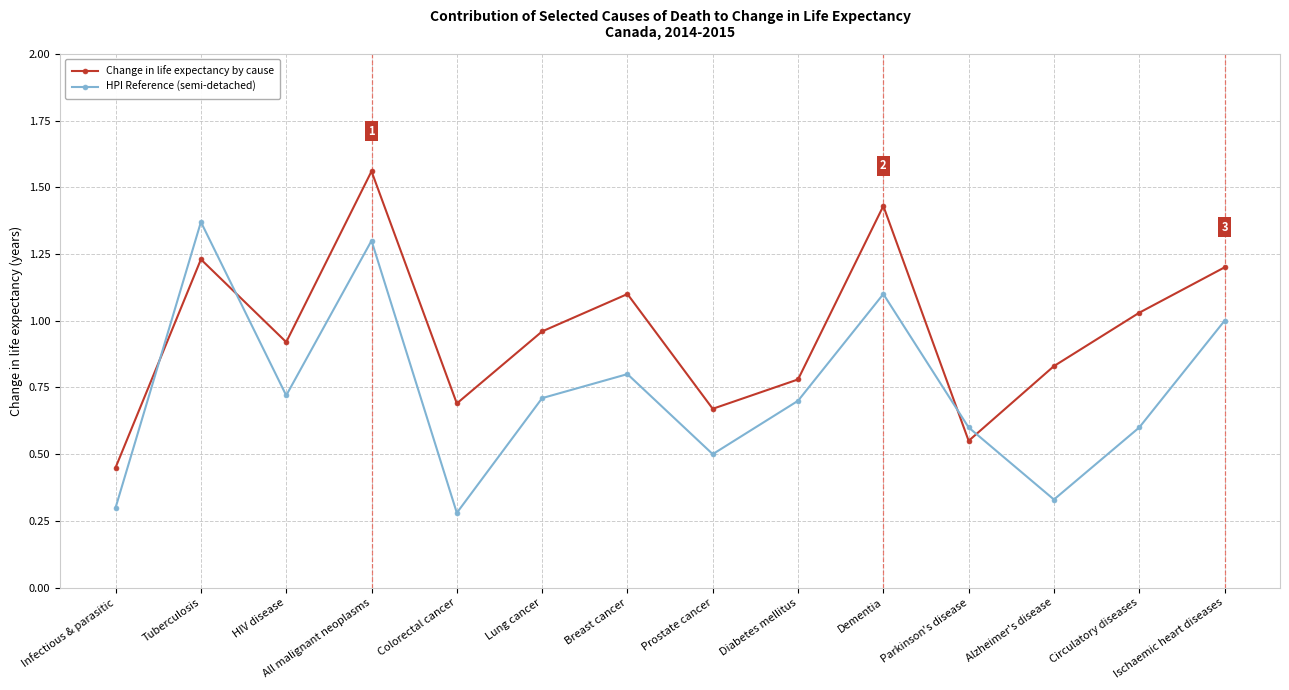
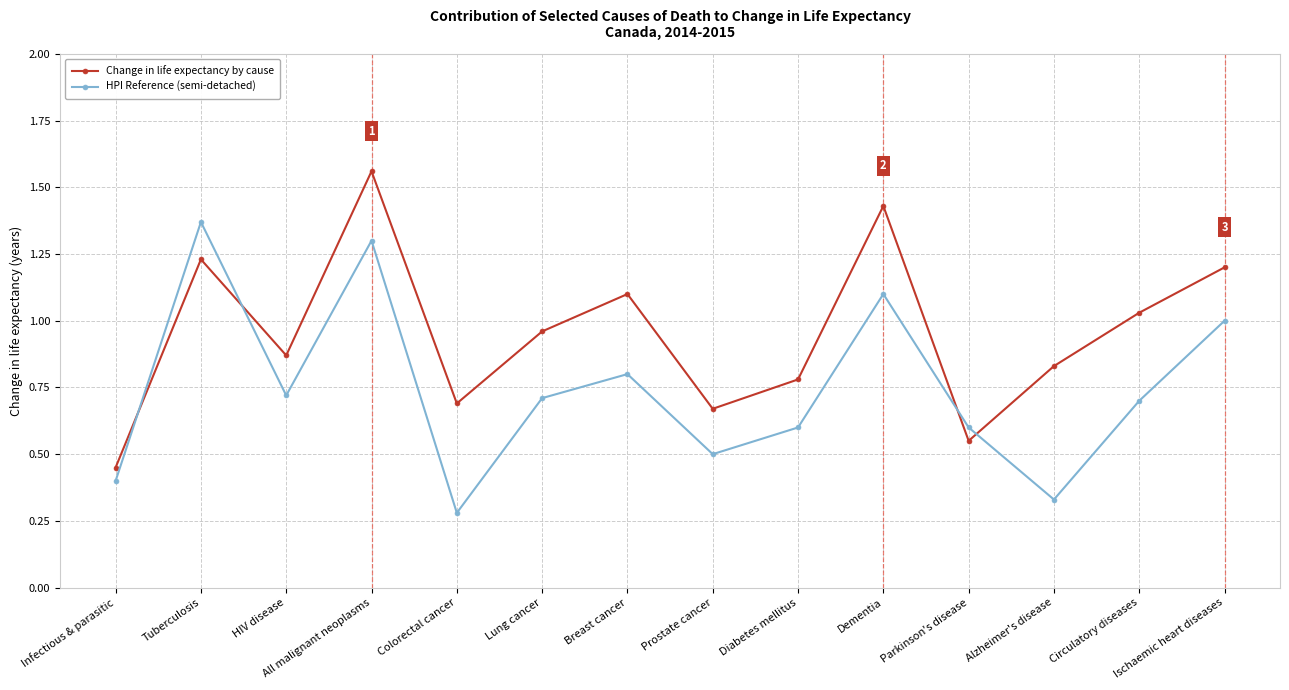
HPI Reference (semi-detached), Infectious & parasitic: 0.3 -> 0.4
Change in life expectancy by cause, HIV disease: 0.92 -> 0.87
HPI Reference (semi-detached), Diabetes mellitus: 0.7 -> 0.6
HPI Reference (semi-detached), Circulatory diseases: 0.6 -> 0.7
